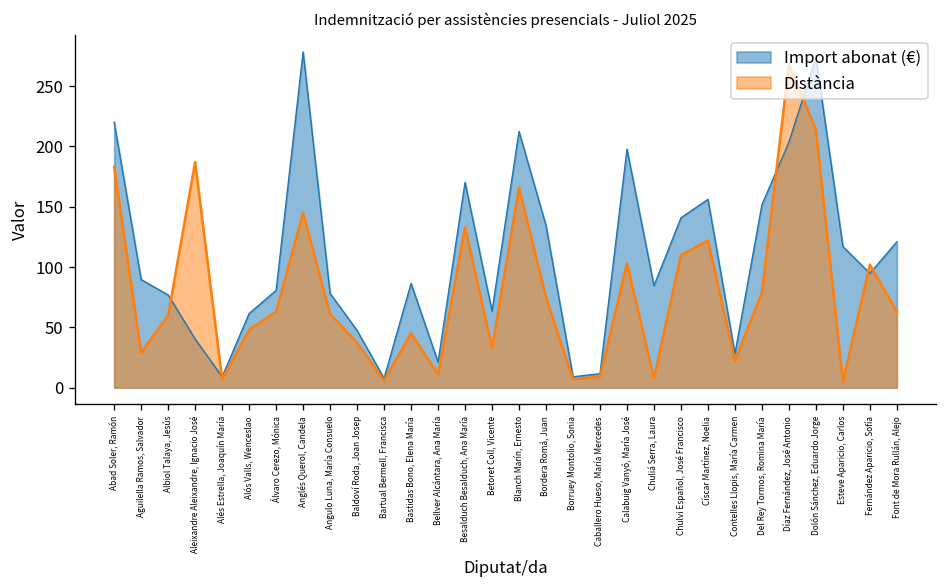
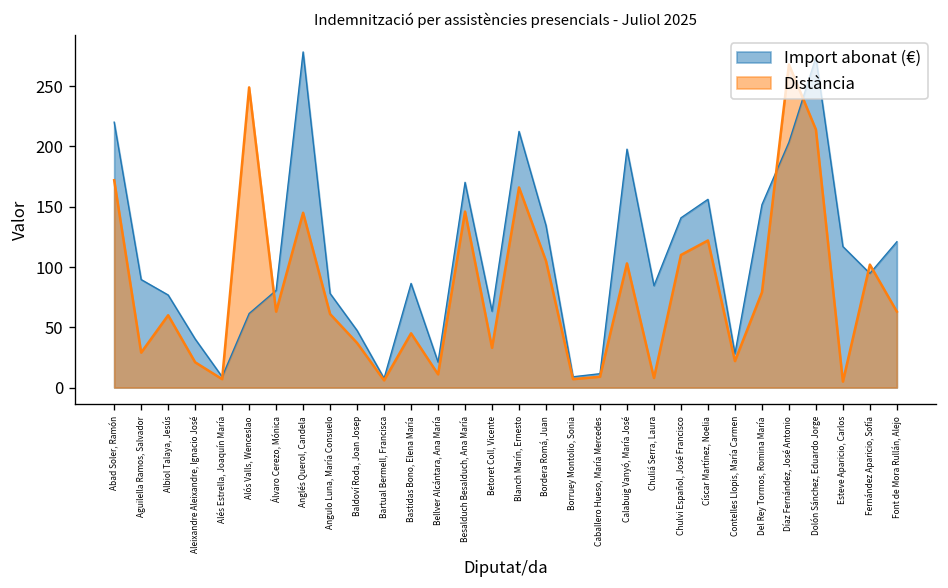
Distància, Abad Soler, Ramón: 183 -> 172
Distància, Aleixandre Aleixandre, Ignacio José: 187 -> 21
Distància, Alós Valls, Wenceslao: 48 -> 249
Distància, Besalduch Besalduch, Ana María: 133 -> 146
Distància, Bordera Romá, Juan: 75 -> 105
